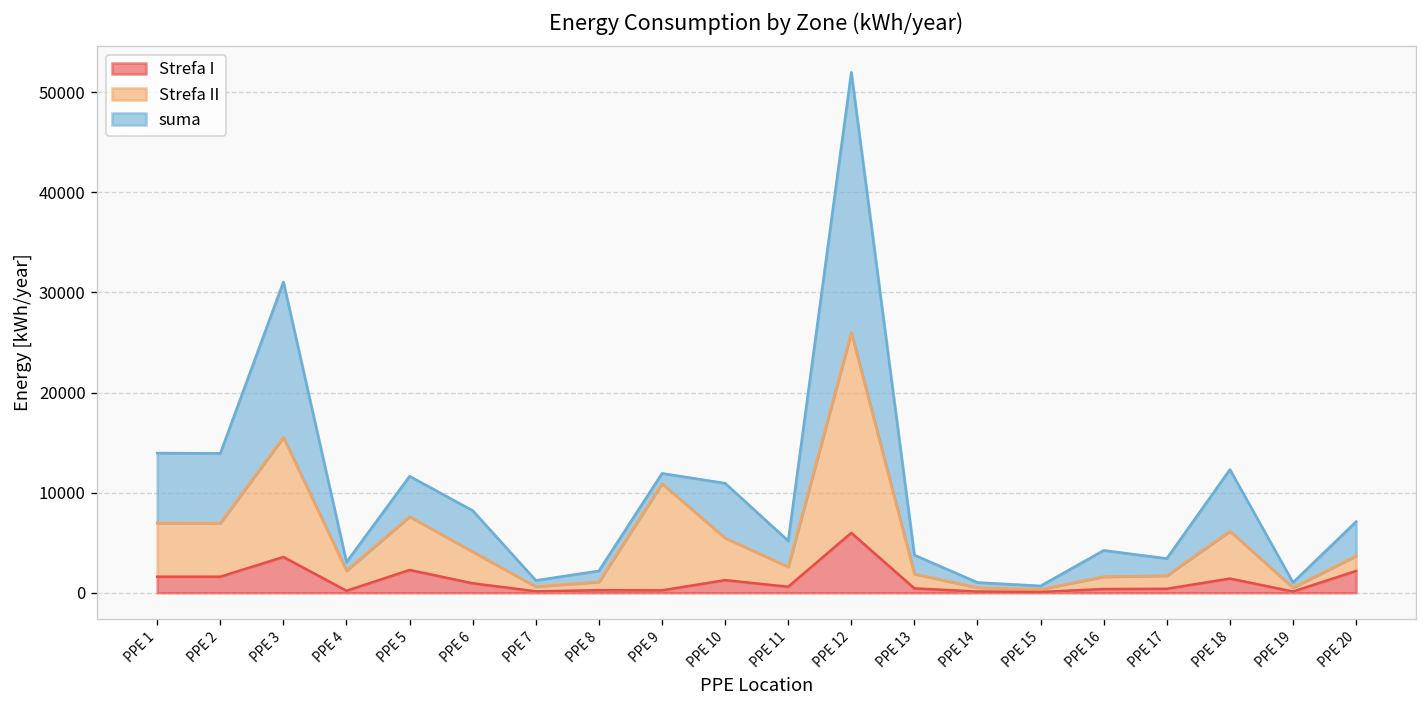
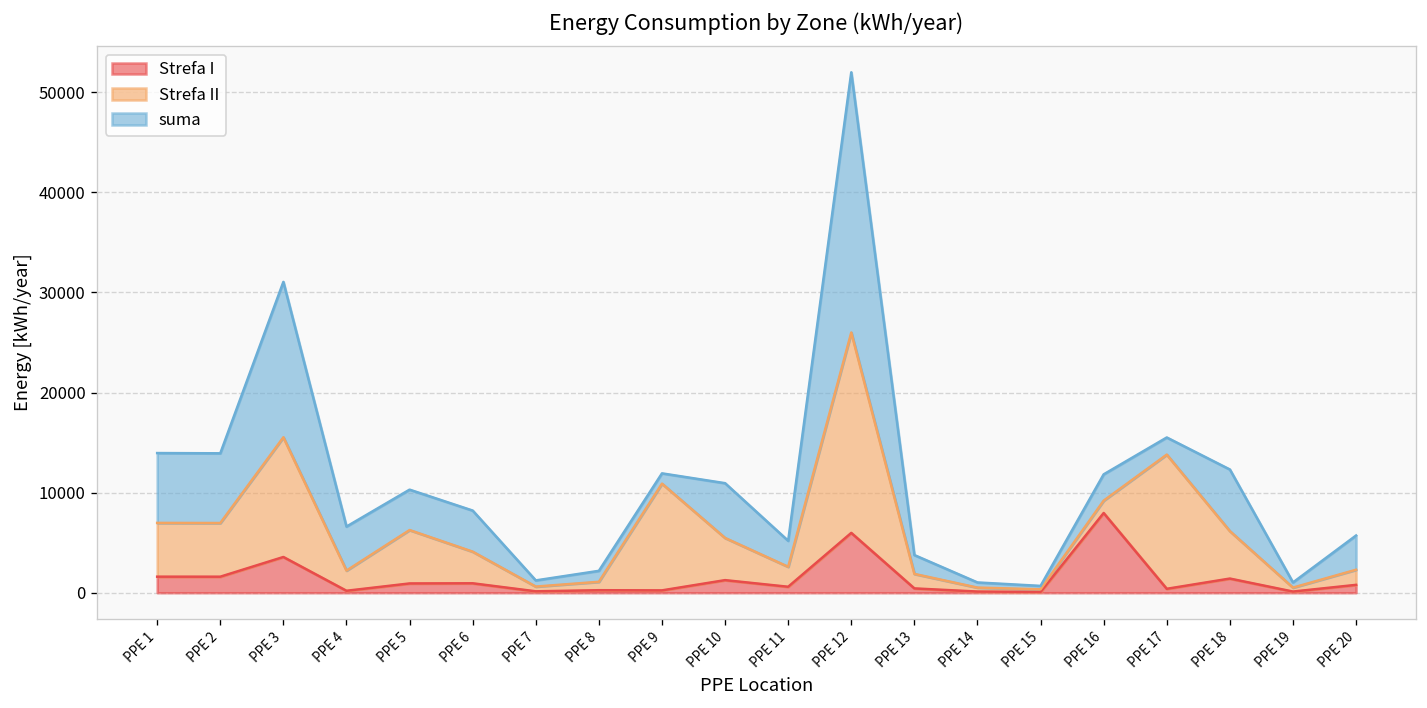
suma, PPE 4: 1000 -> 4000
Strefa I, PPE 5: 2000 -> 1000
Strefa I, PPE 16: 0 -> 8000
Strefa II, PPE 17: 1000 -> 13000
Strefa I, PPE 20: 2000 -> 1000
